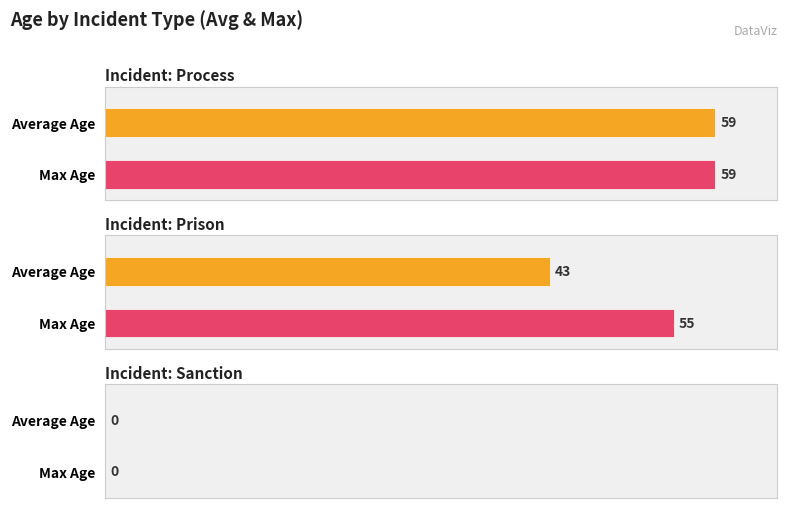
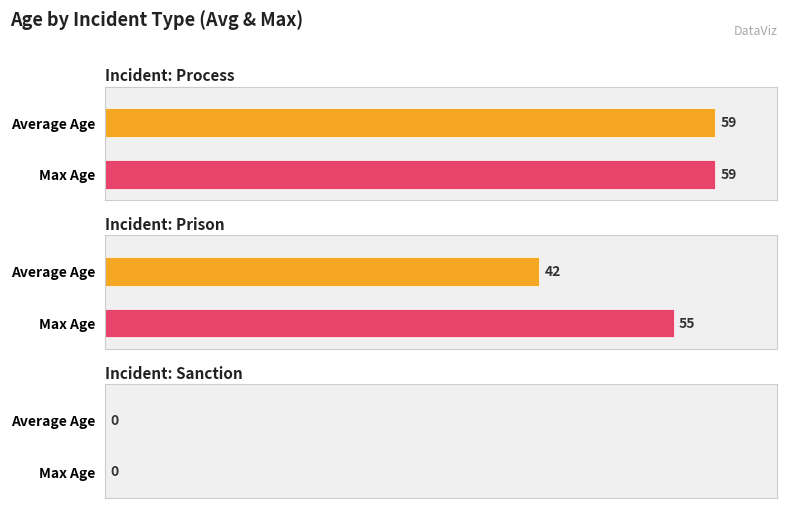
Incident: Prison, Average Age: 43 -> 42
